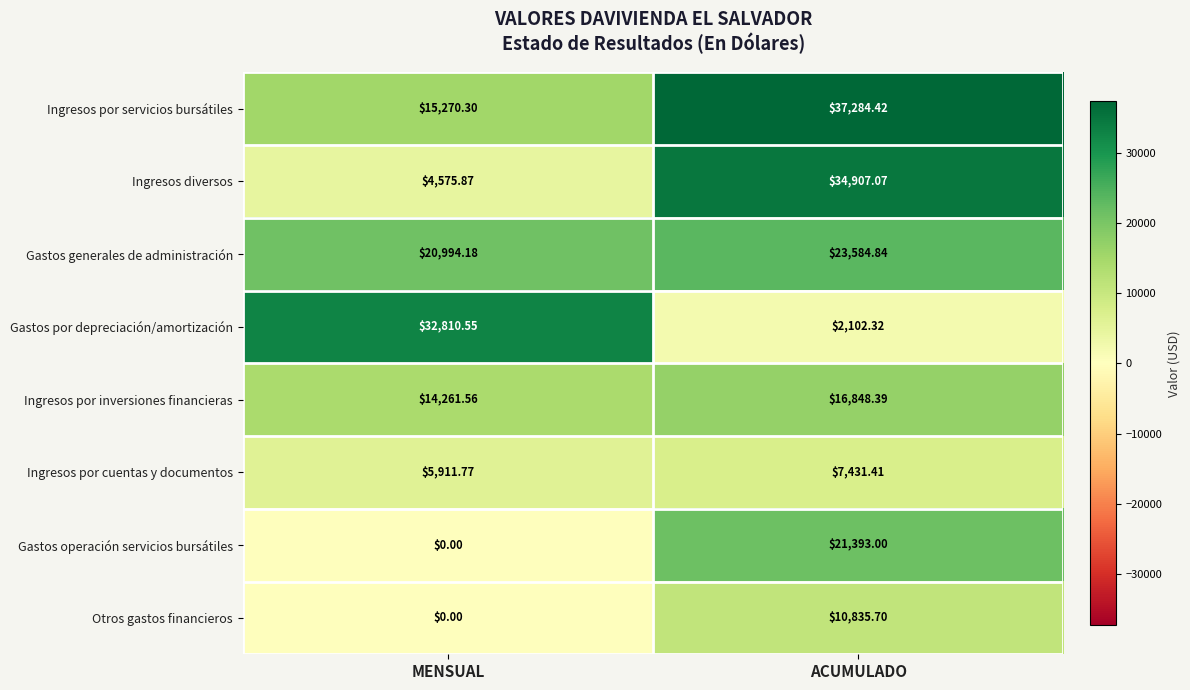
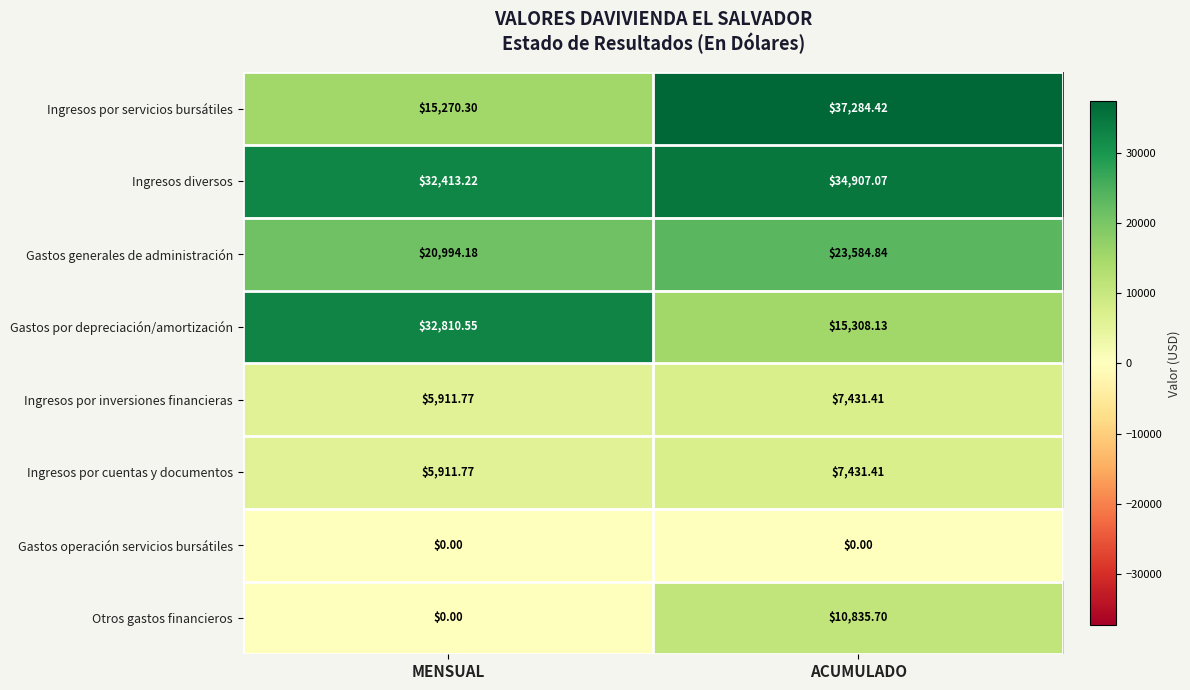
Ingresos diversos, MENSUAL: $4,575.87 -> $32,413.22
Gastos por depreciación/amortización, ACUMULADO: $2,102.32 -> $15,308.13
Ingresos por inversiones financieras, MENSUAL: $14,261.56 -> $5,911.77
Ingresos por inversiones financieras, ACUMULADO: $16,848.39 -> $7,431.41
Gastos operación servicios bursátiles, ACUMULADO: $21,393.00 -> $0.00
